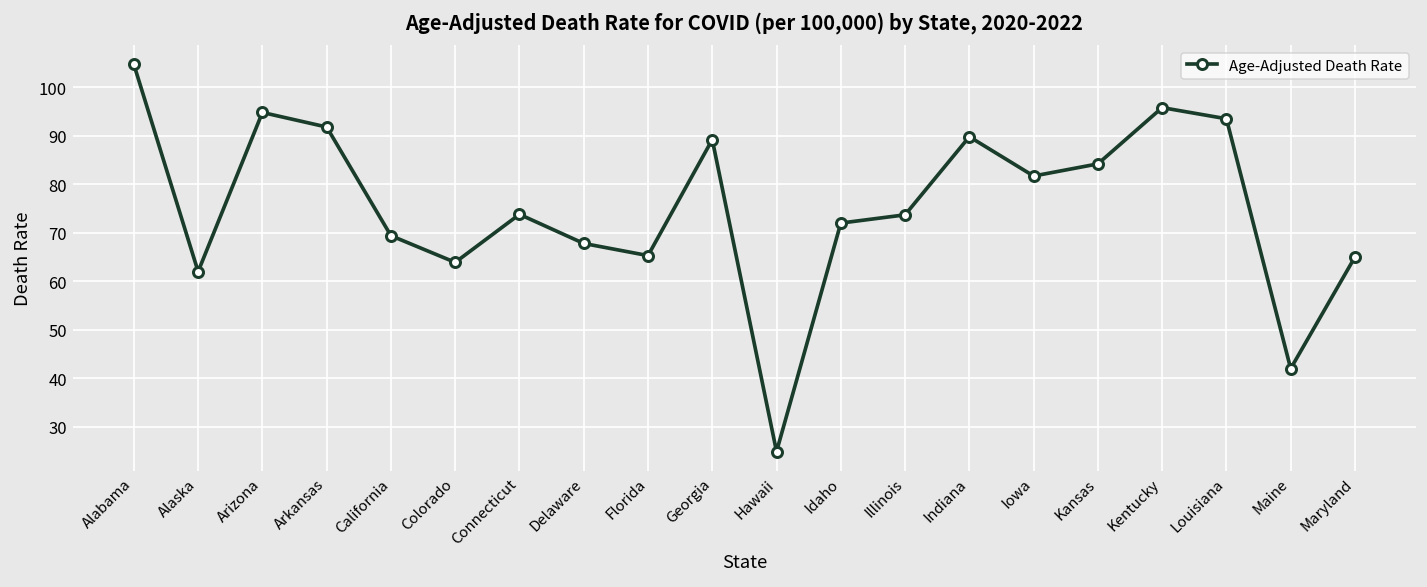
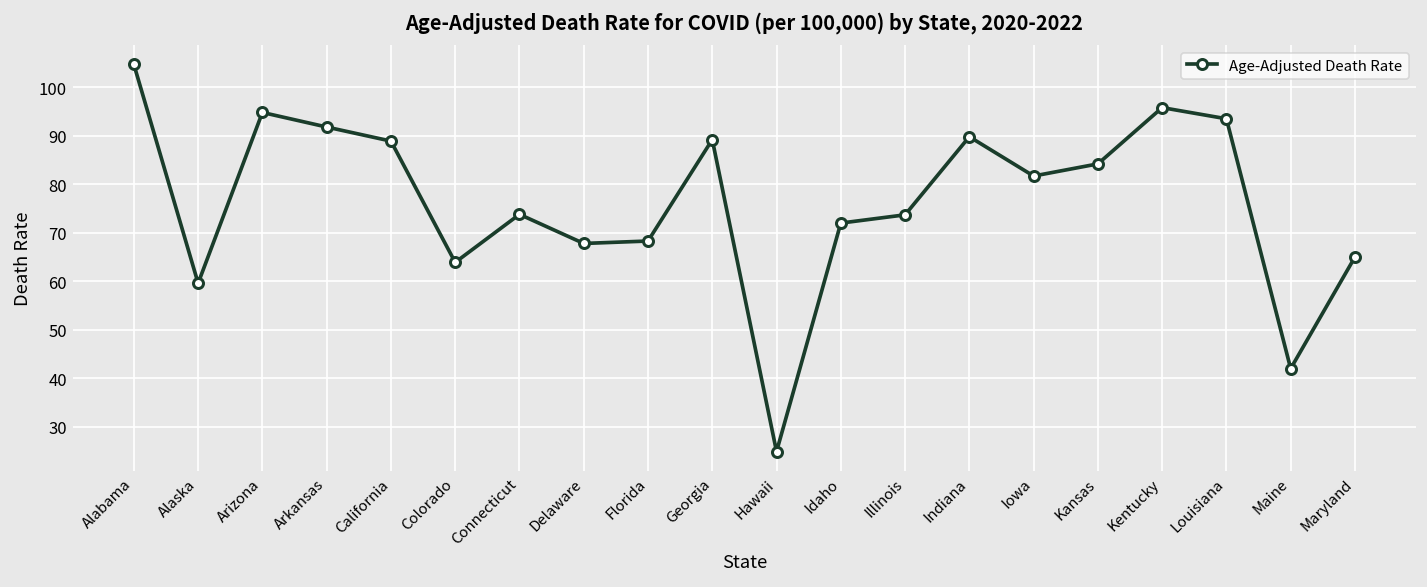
Alaska: 62 -> 60
California: 69 -> 89
Florida: 65 -> 68
